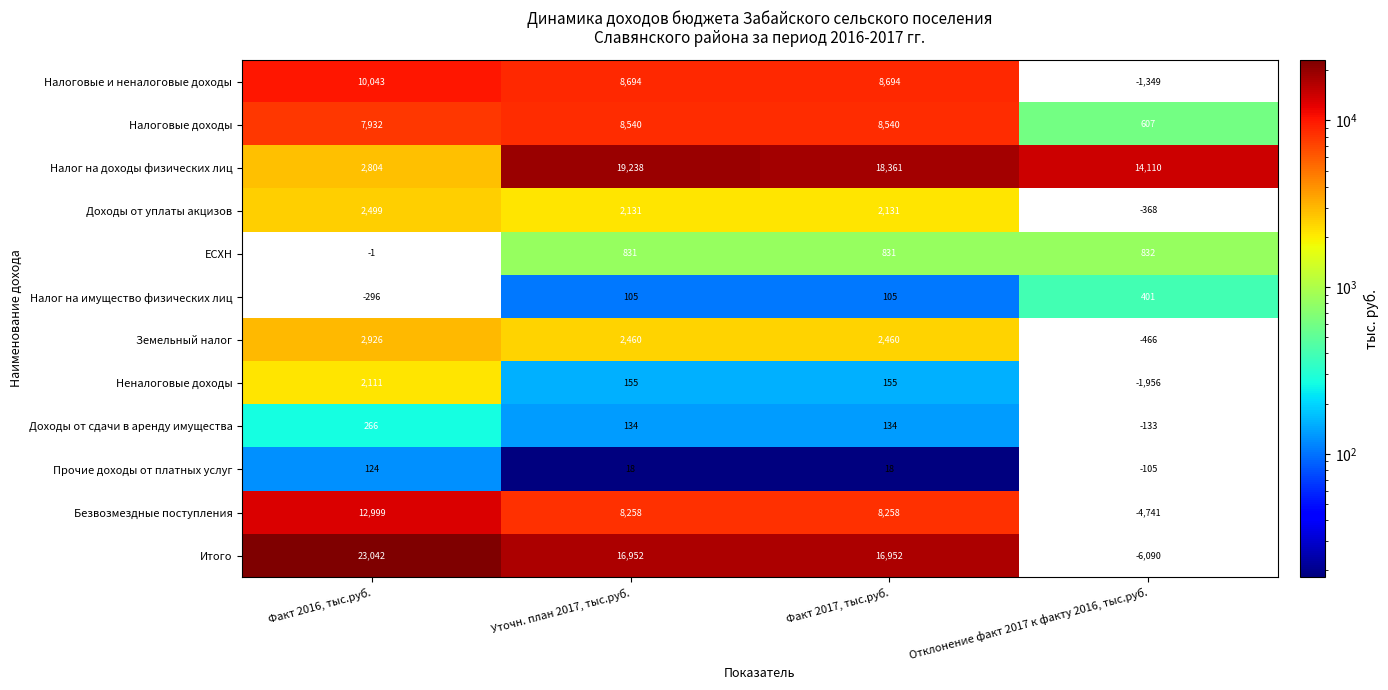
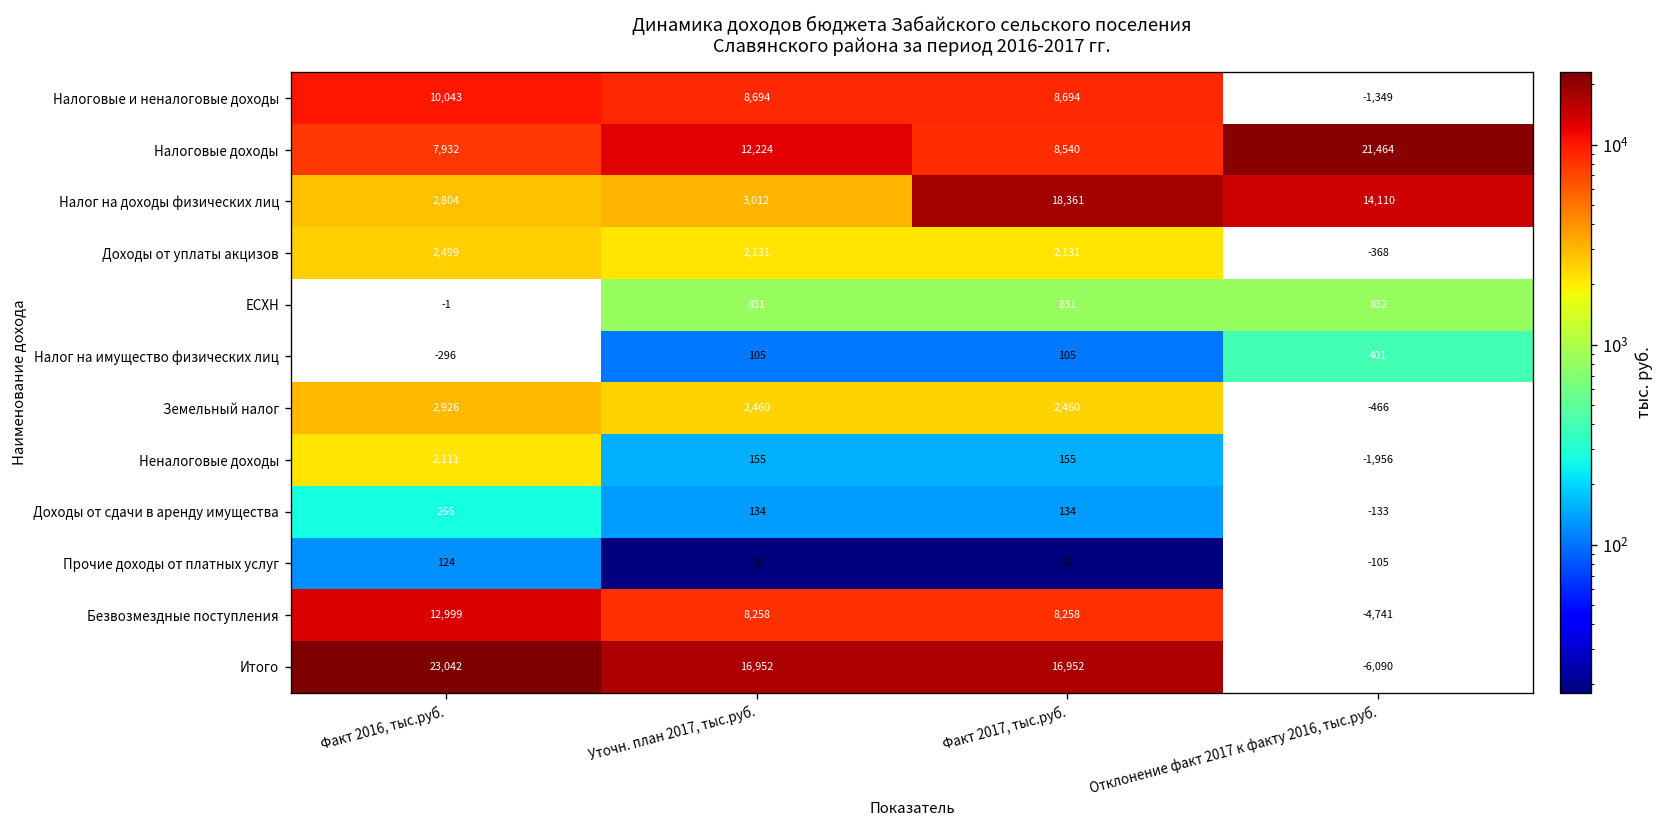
Налоговые доходы, Уточн. план 2017, тыс.руб.: 8,540 -> 12,224
Налоговые доходы, Отклонение факт 2017 к факту 2016, тыс.руб.: 607 -> 21,464
Налог на доходы физических лиц, Уточн. план 2017, тыс.руб.: 19,238 -> 3,012
